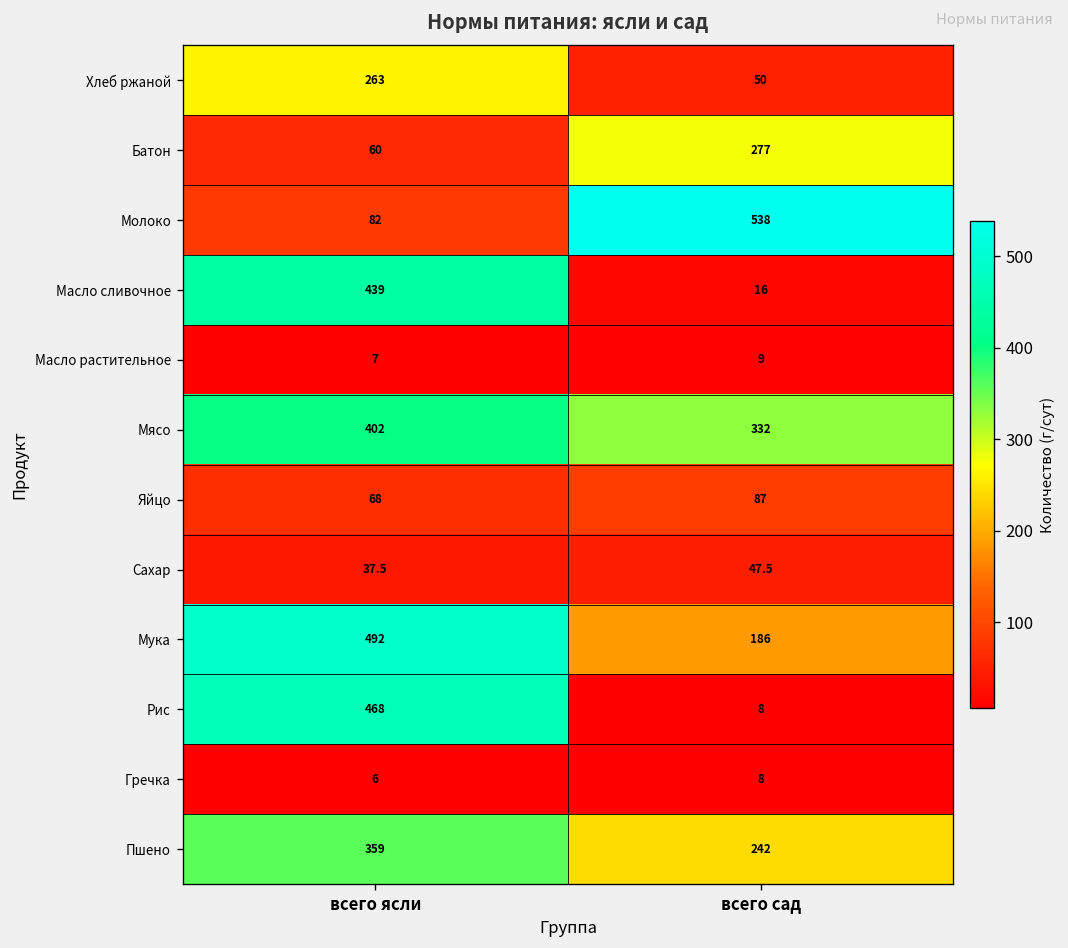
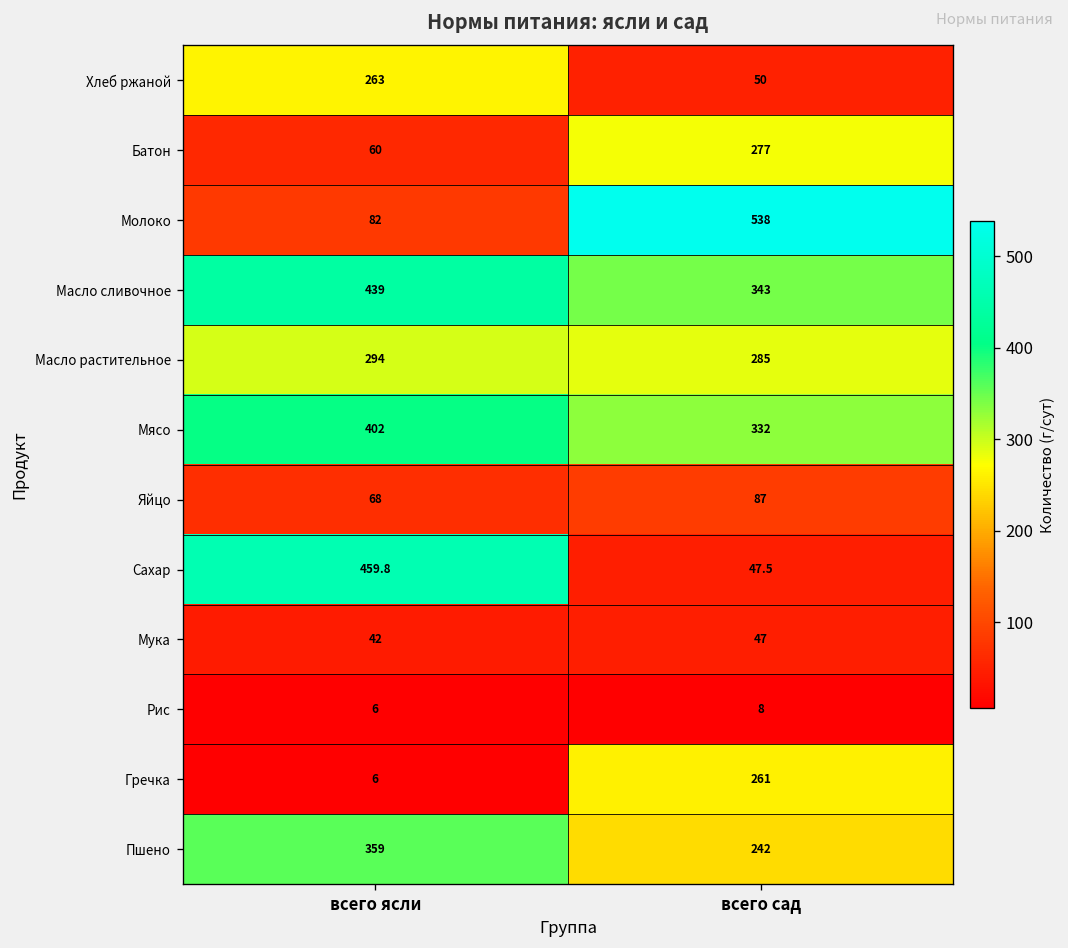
Масло сливочное, всего сад: 16 -> 343
Масло растительное, всего ясли: 7 -> 294
Масло растительное, всего сад: 9 -> 285
Сахар, всего ясли: 37.5 -> 459.8
Мука, всего ясли: 492 -> 42
Мука, всего сад: 186 -> 47
Рис, всего ясли: 468 -> 6
Гречка, всего сад: 8 -> 261
